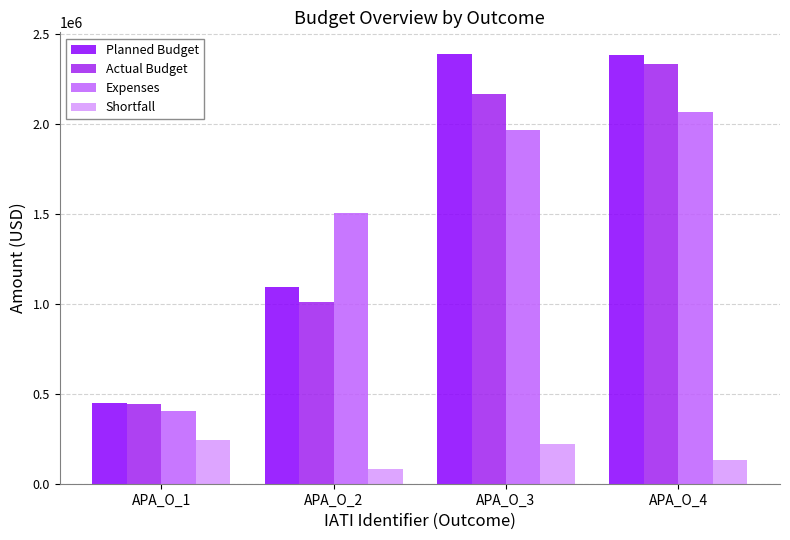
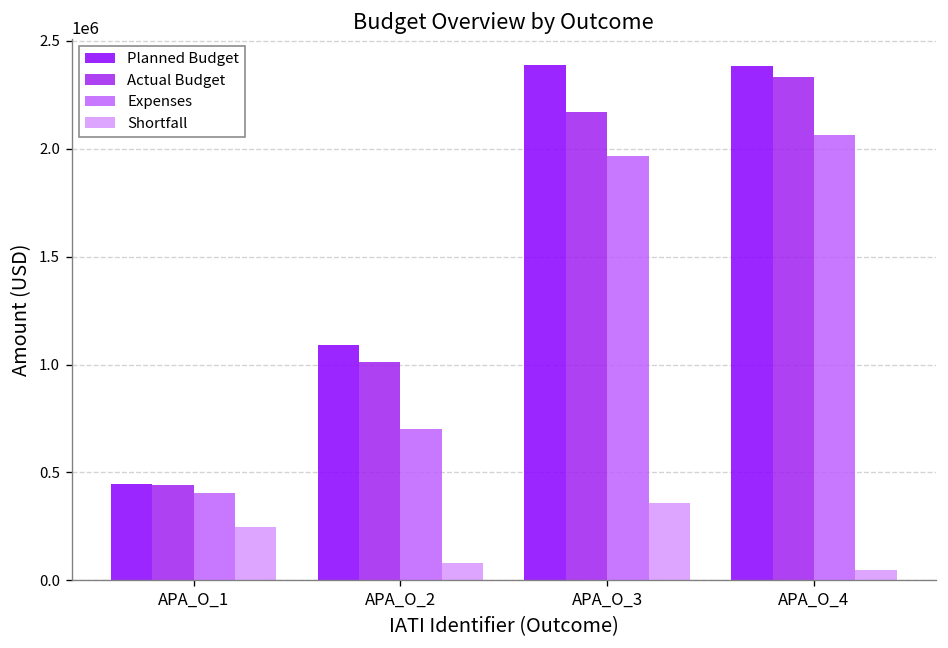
Expenses, APA_O_2: 1500000 -> 700000
Shortfall, APA_O_3: 220000 -> 360000
Shortfall, APA_O_4: 130000 -> 50000
